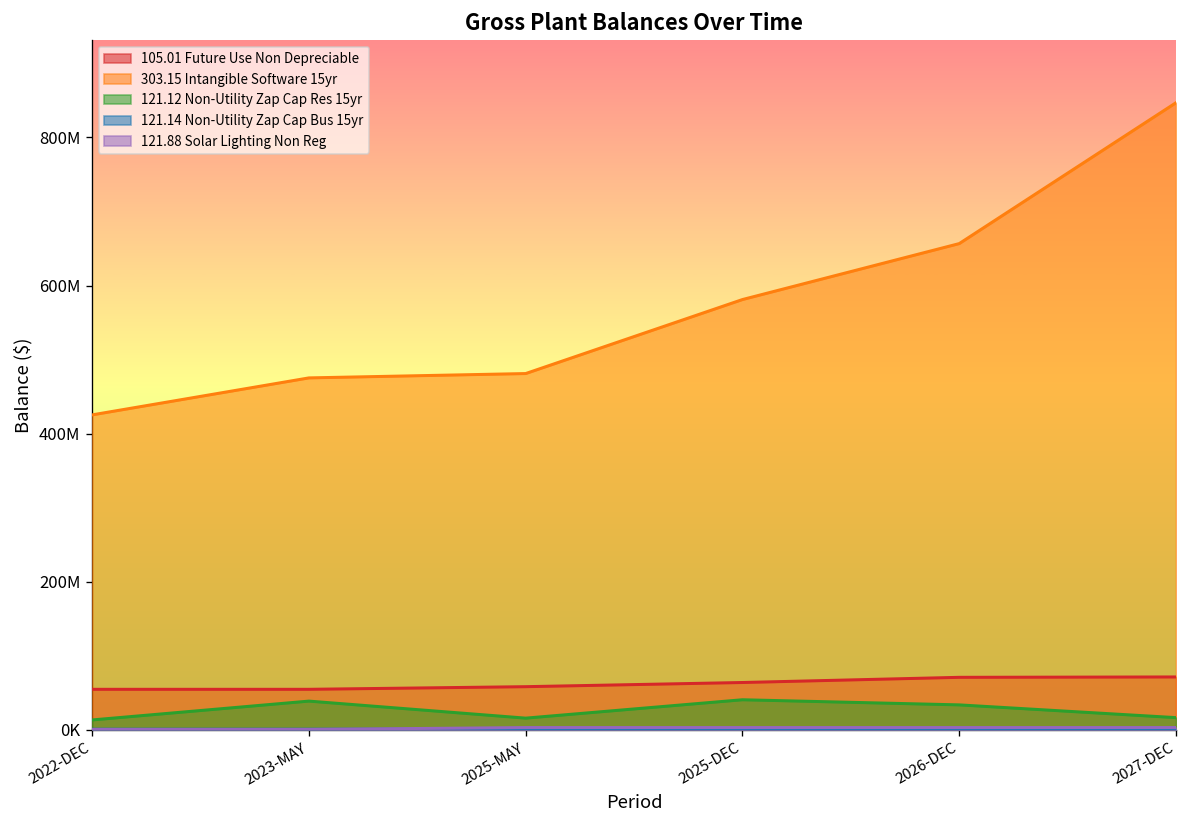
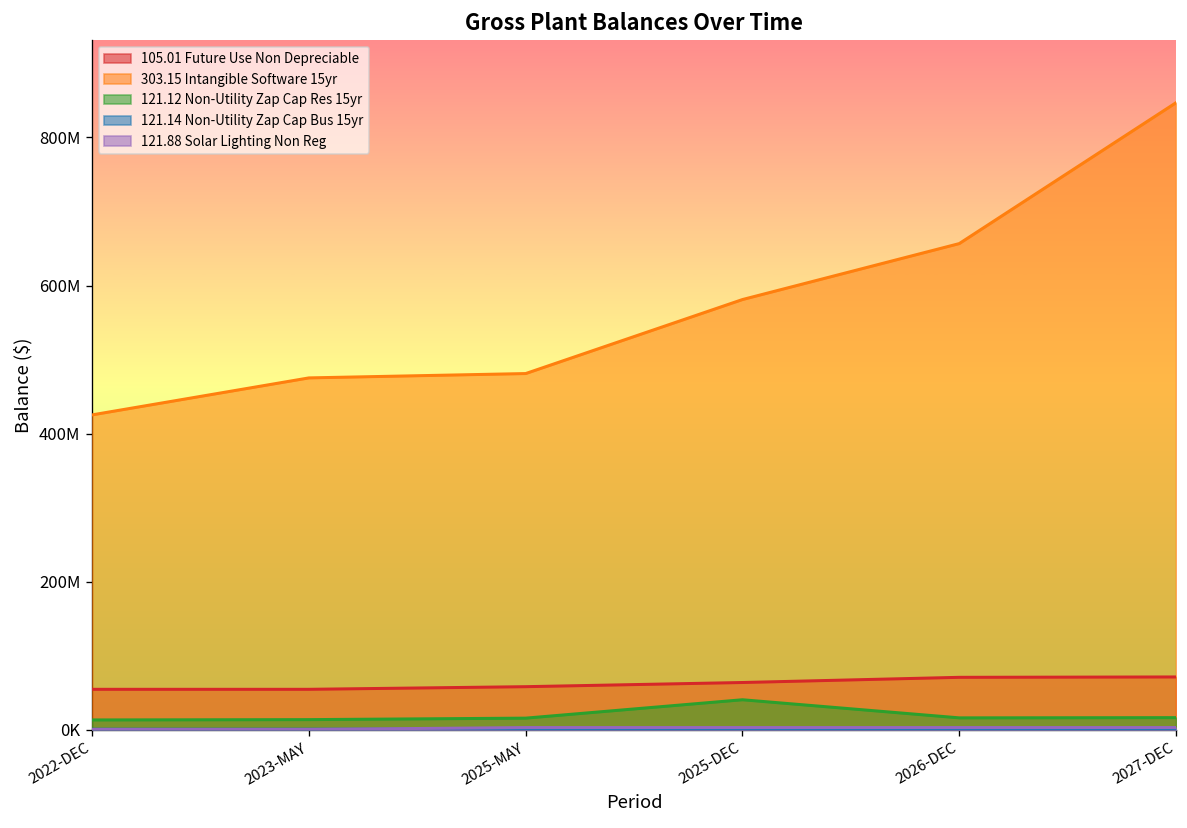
121.12 Non-Utility Zap Cap Res 15yr, 2023-MAY: 40000000 -> 10000000
121.12 Non-Utility Zap Cap Res 15yr, 2026-DEC: 30000000 -> 20000000
